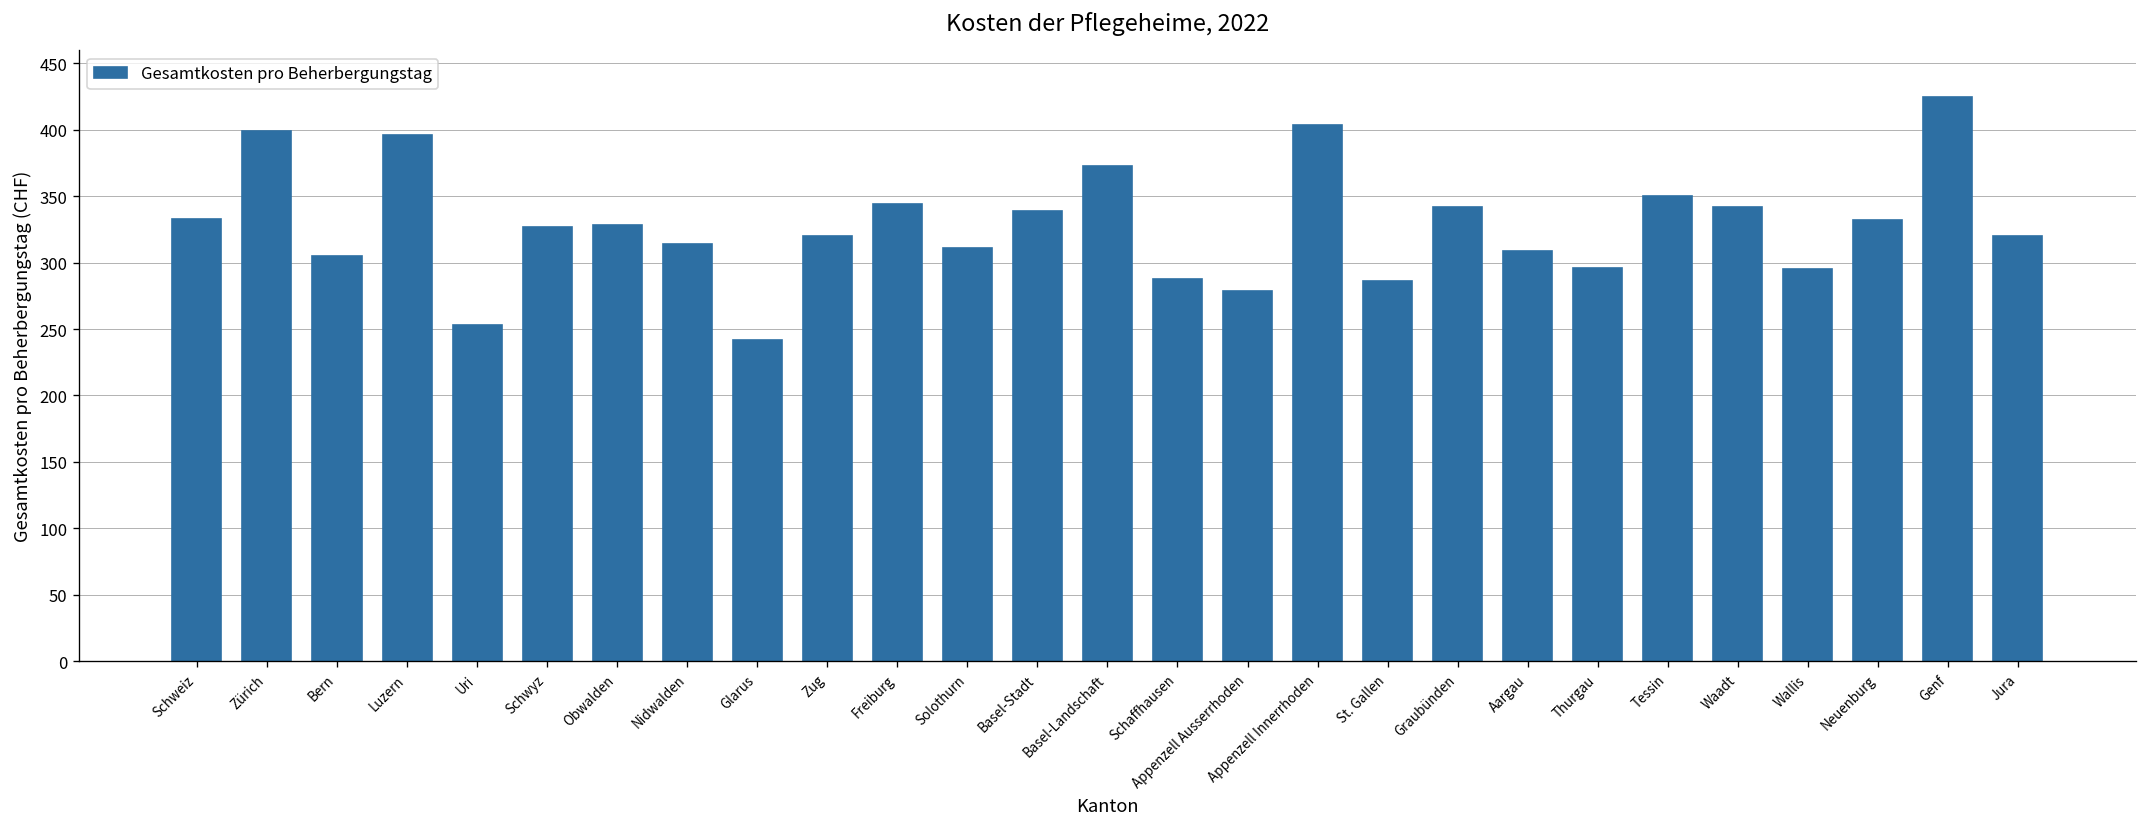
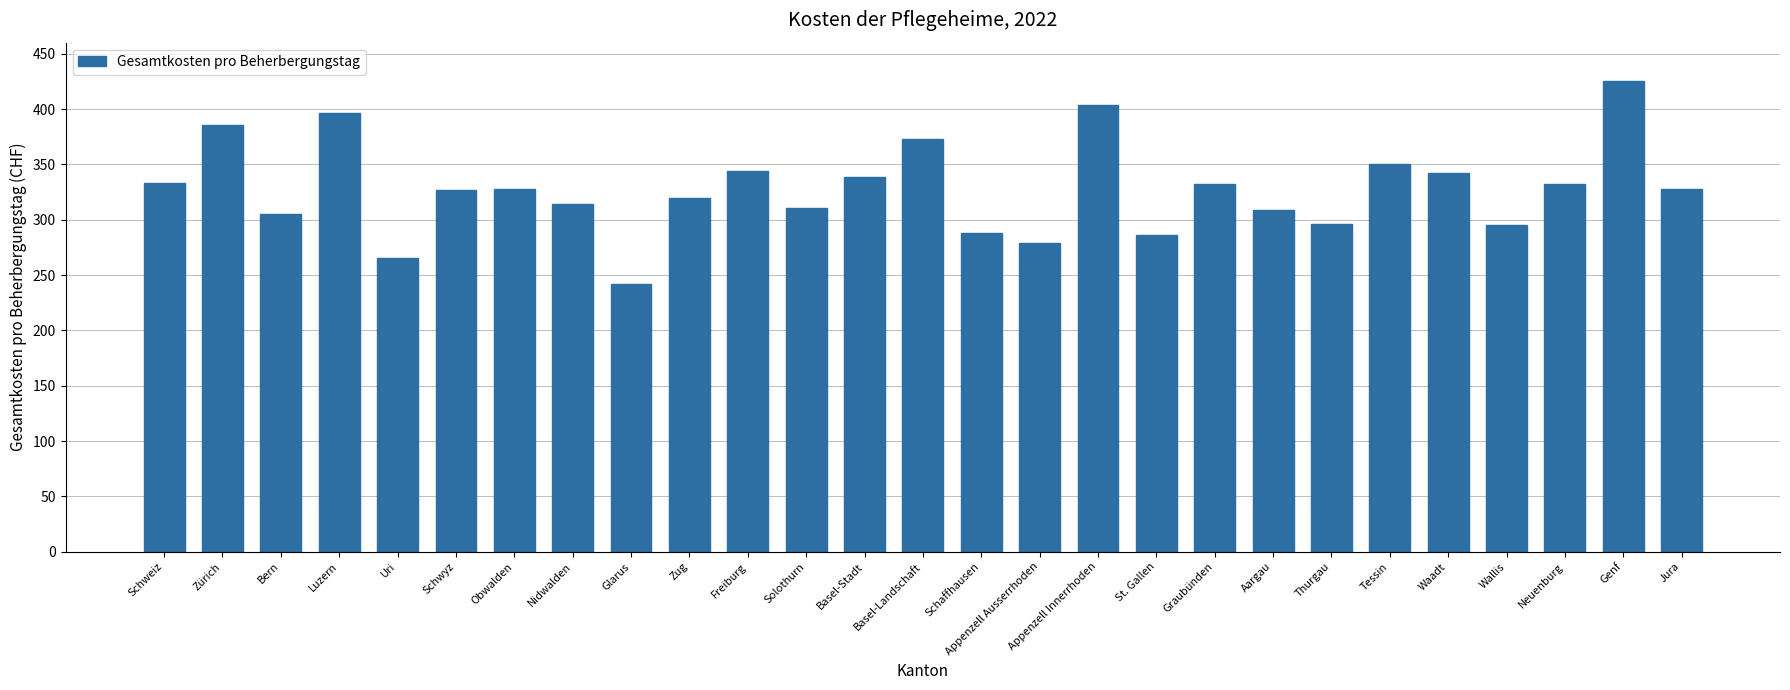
Zürich: 399 -> 386
Uri: 253 -> 265
Graubünden: 342 -> 332
Jura: 320 -> 328
